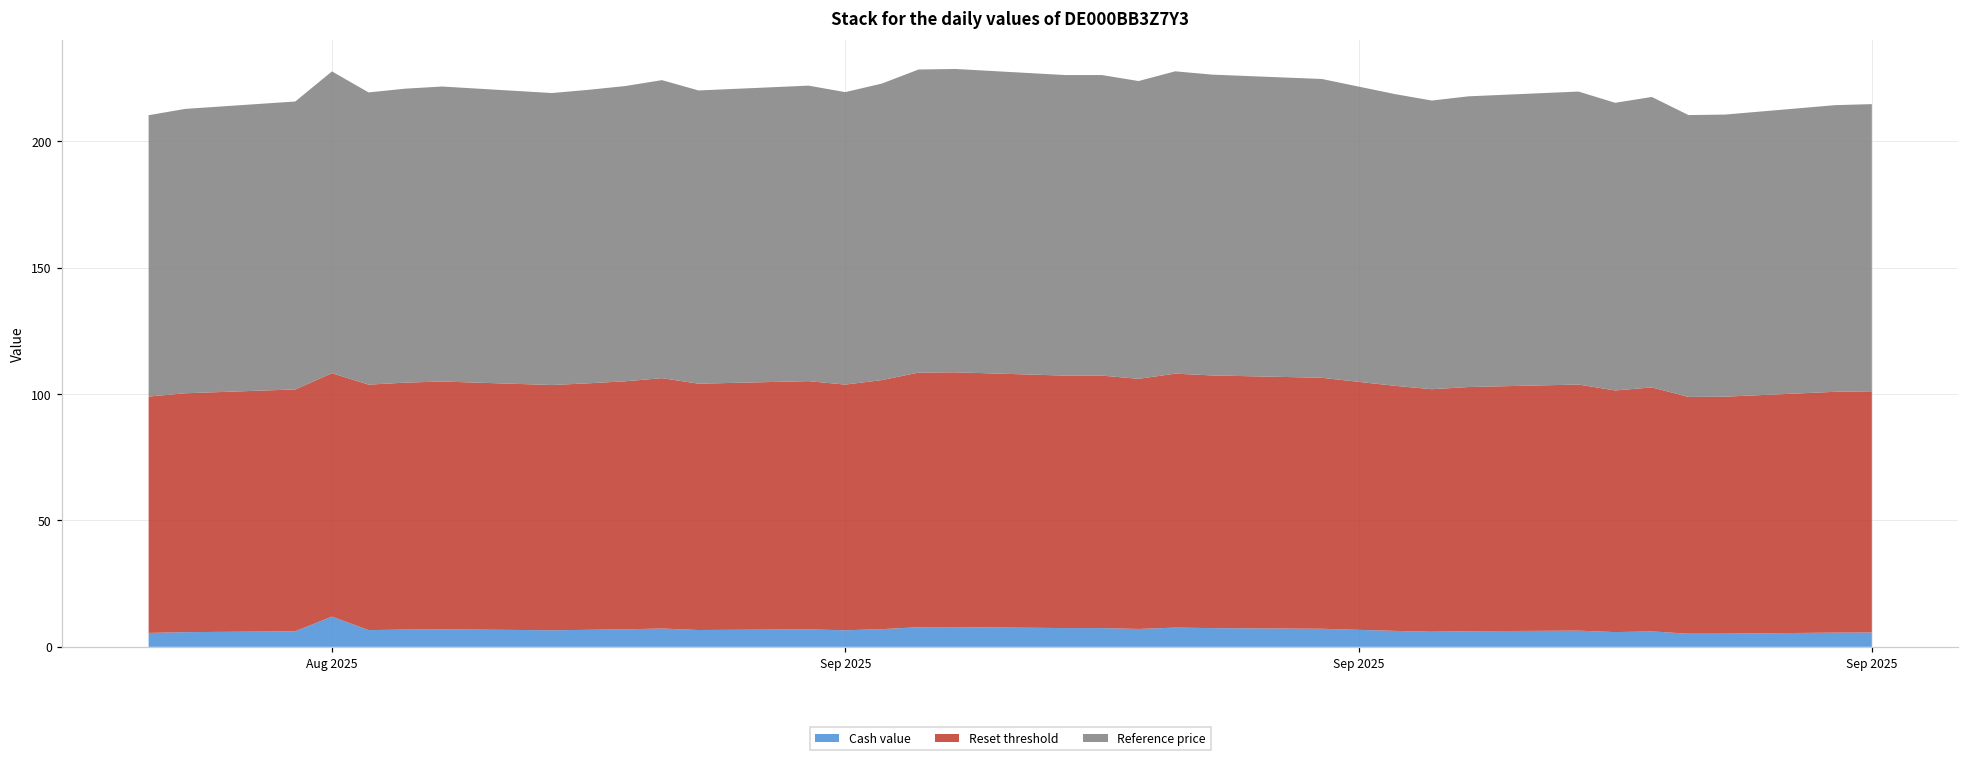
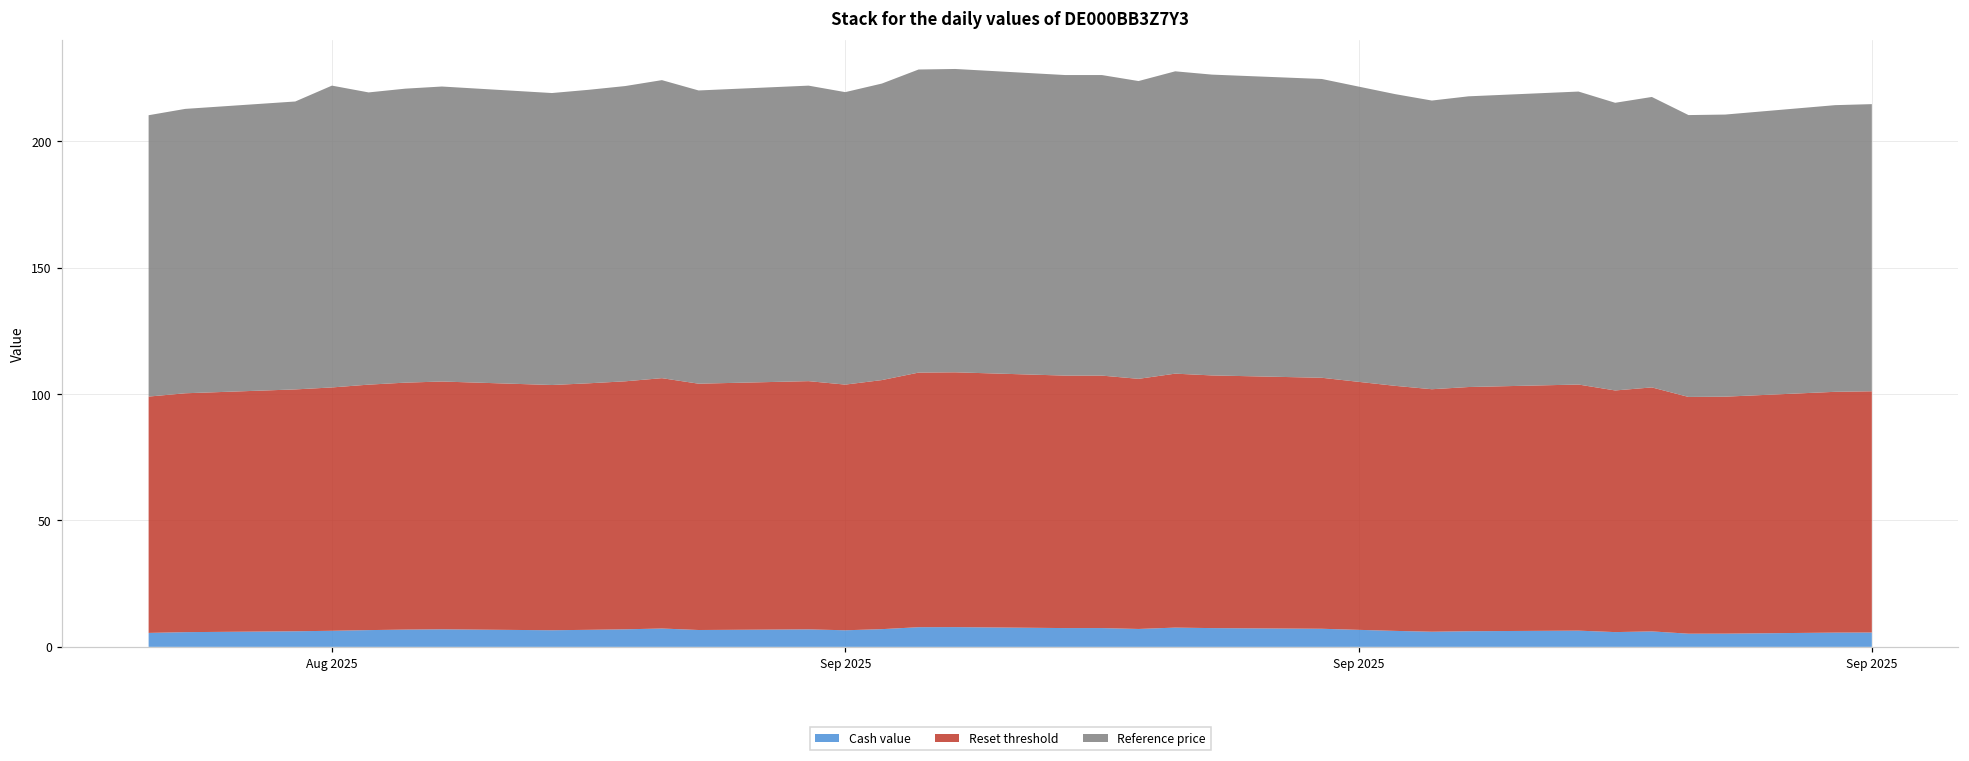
Cash value, Aug 2025: 12 -> 6
